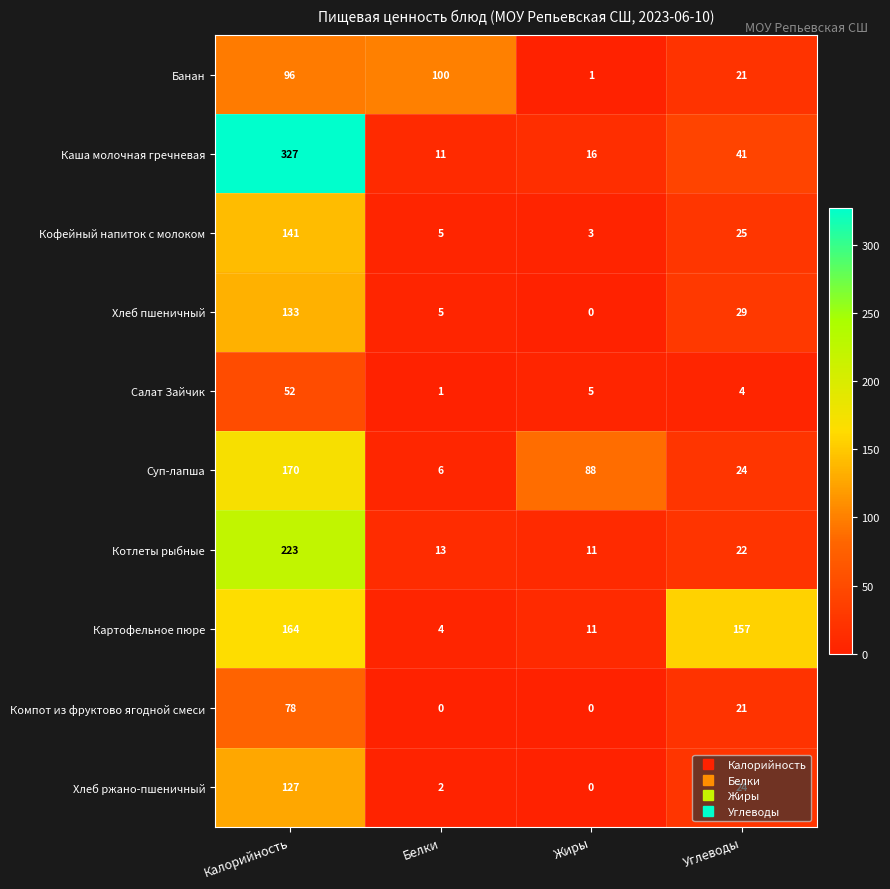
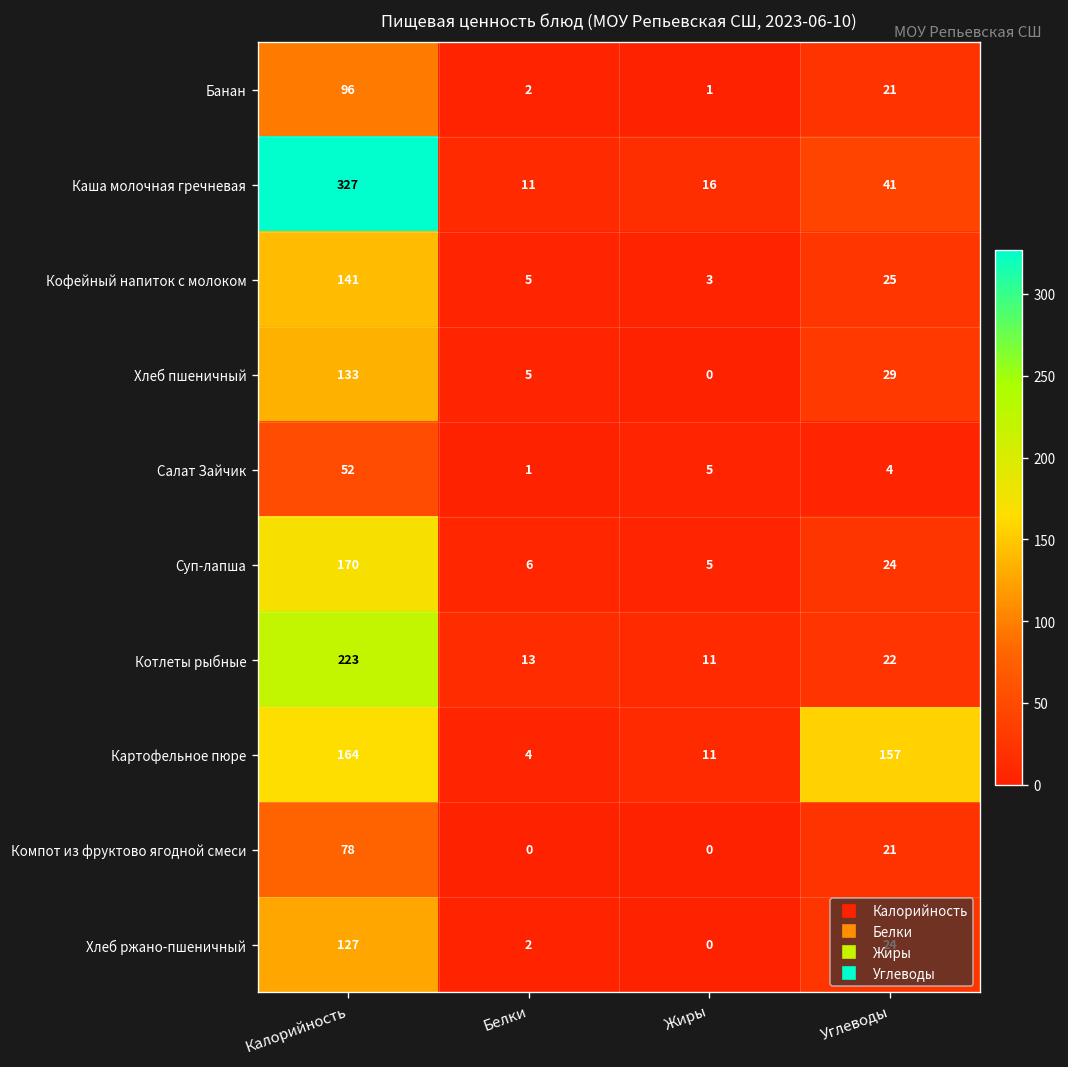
Банан, Белки: 100 -> 2
Суп-лапша, Жиры: 88 -> 5
